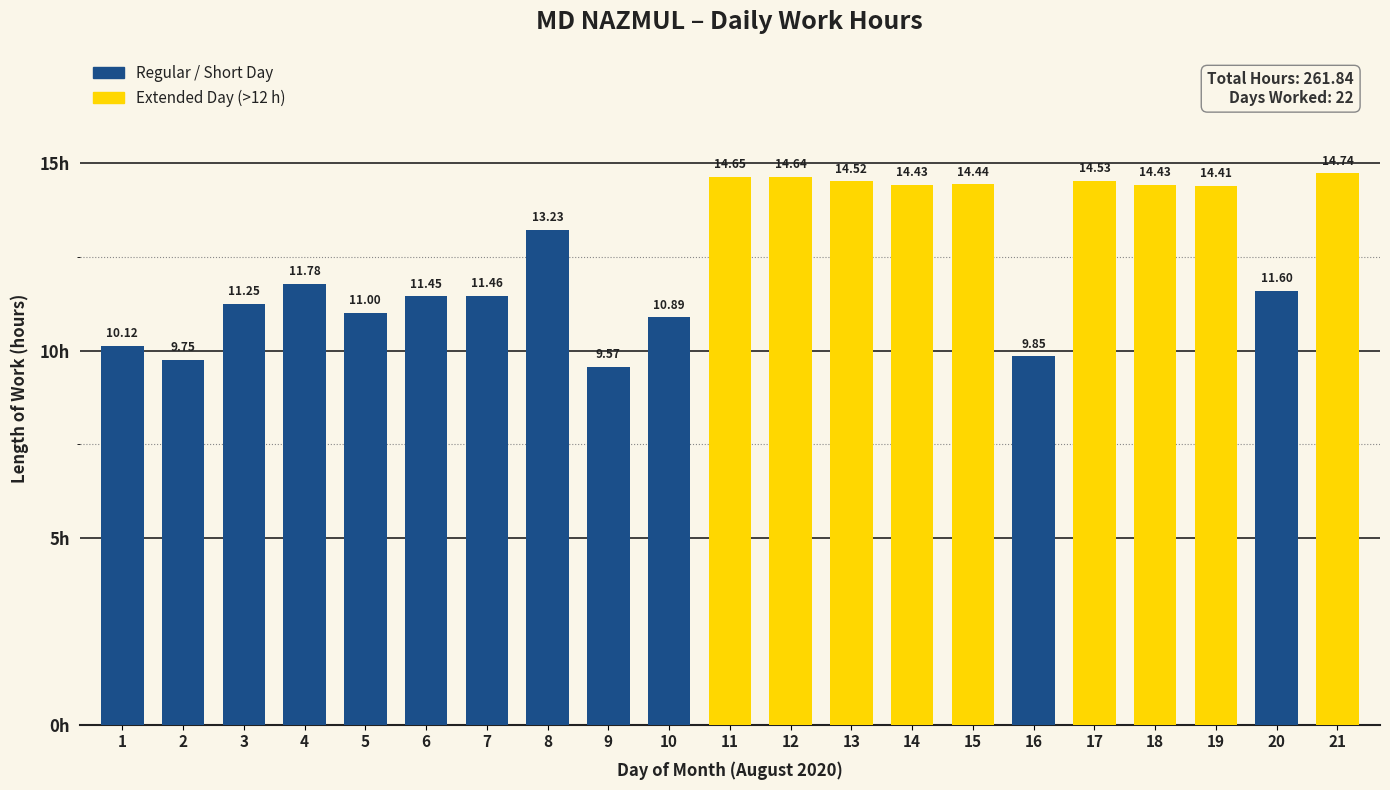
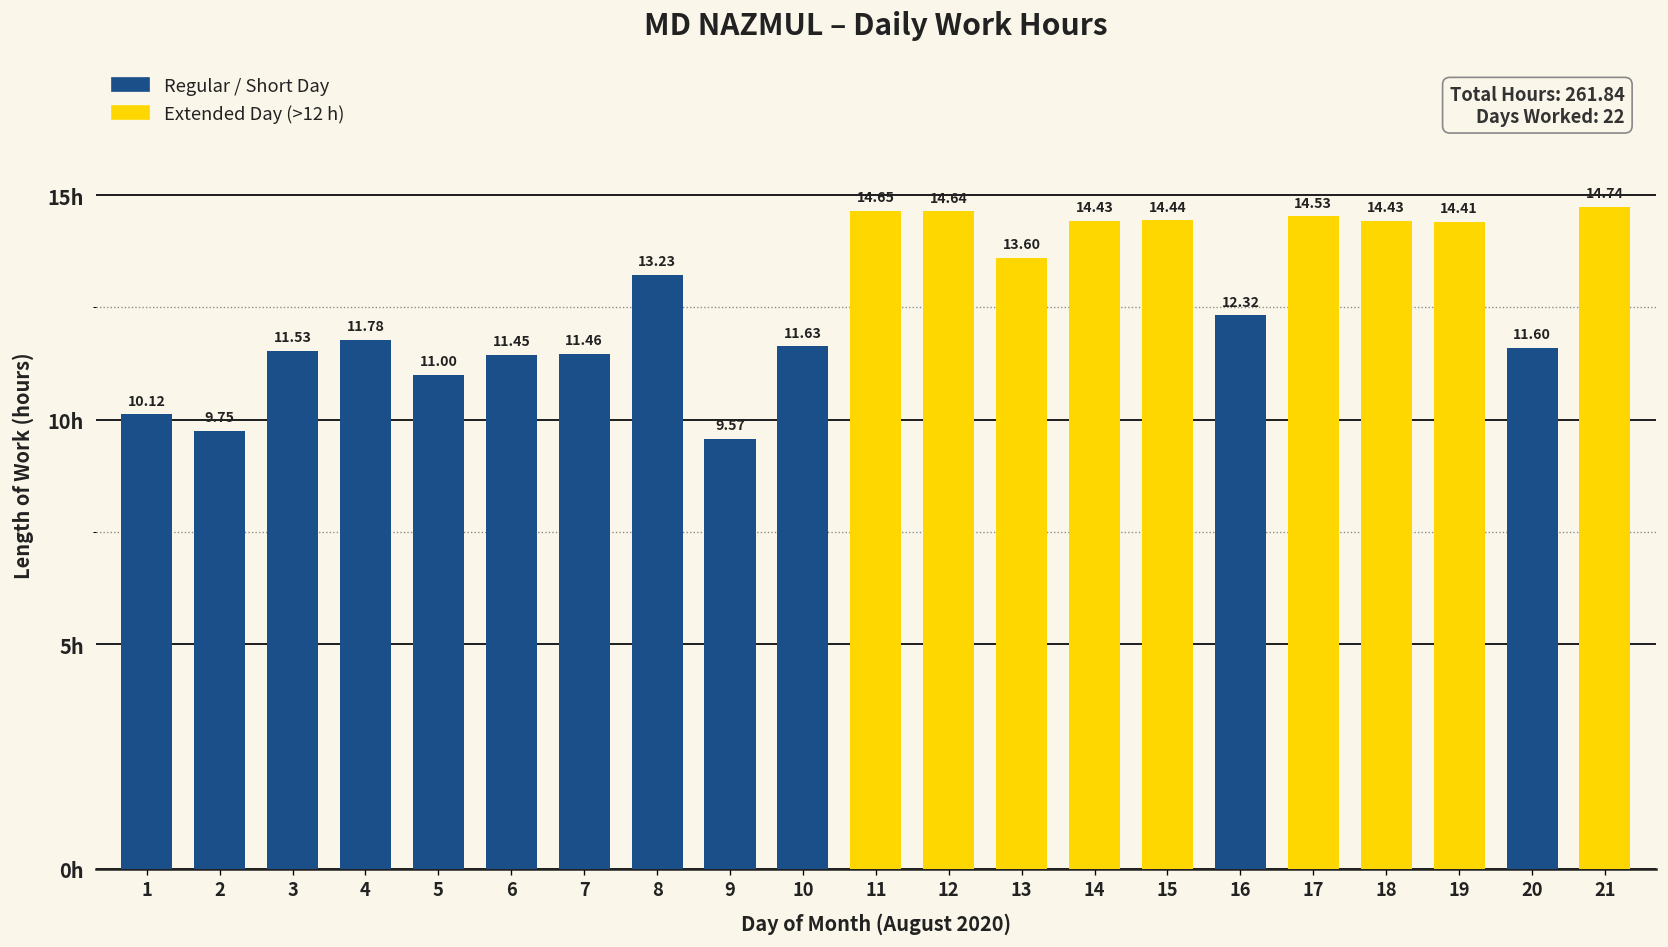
3: 11.25 -> 11.53
10: 10.89 -> 11.63
13: 14.52 -> 13.60
16: 9.85 -> 12.32
